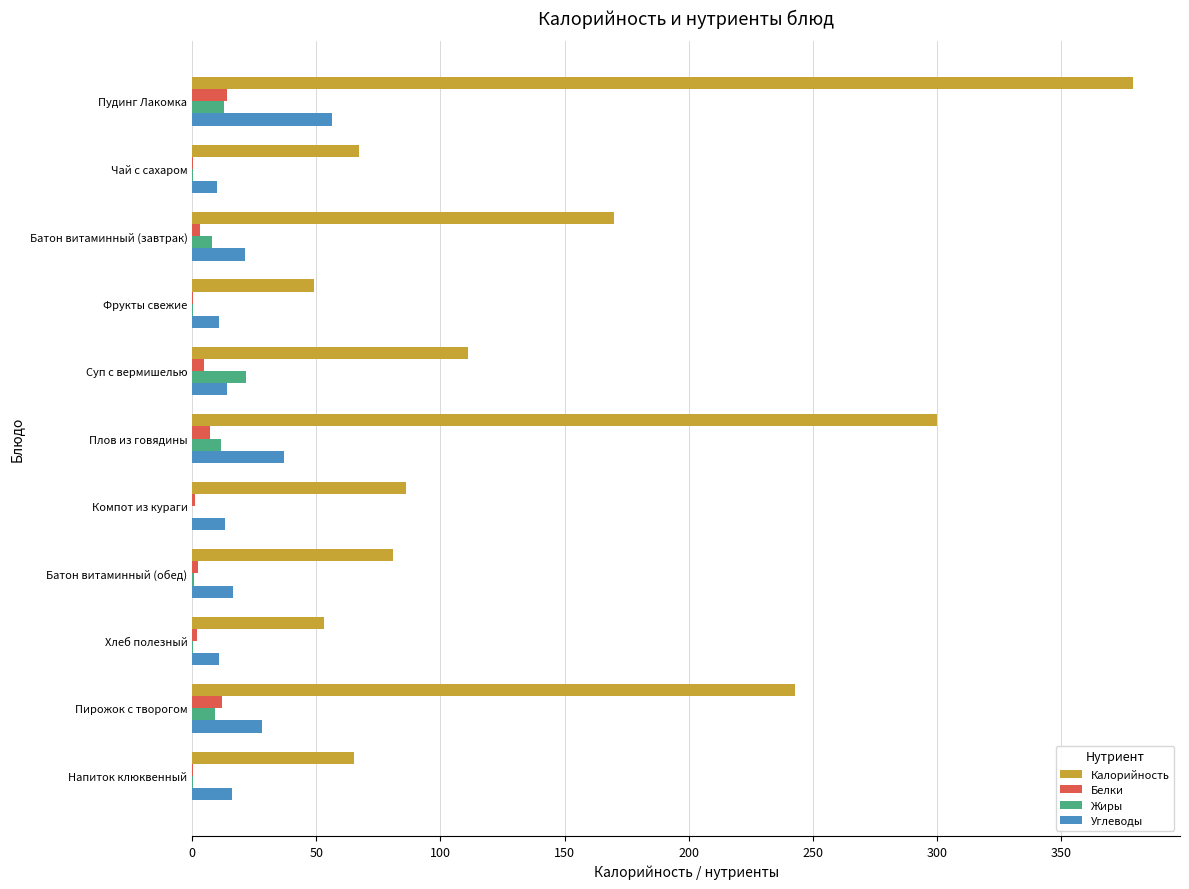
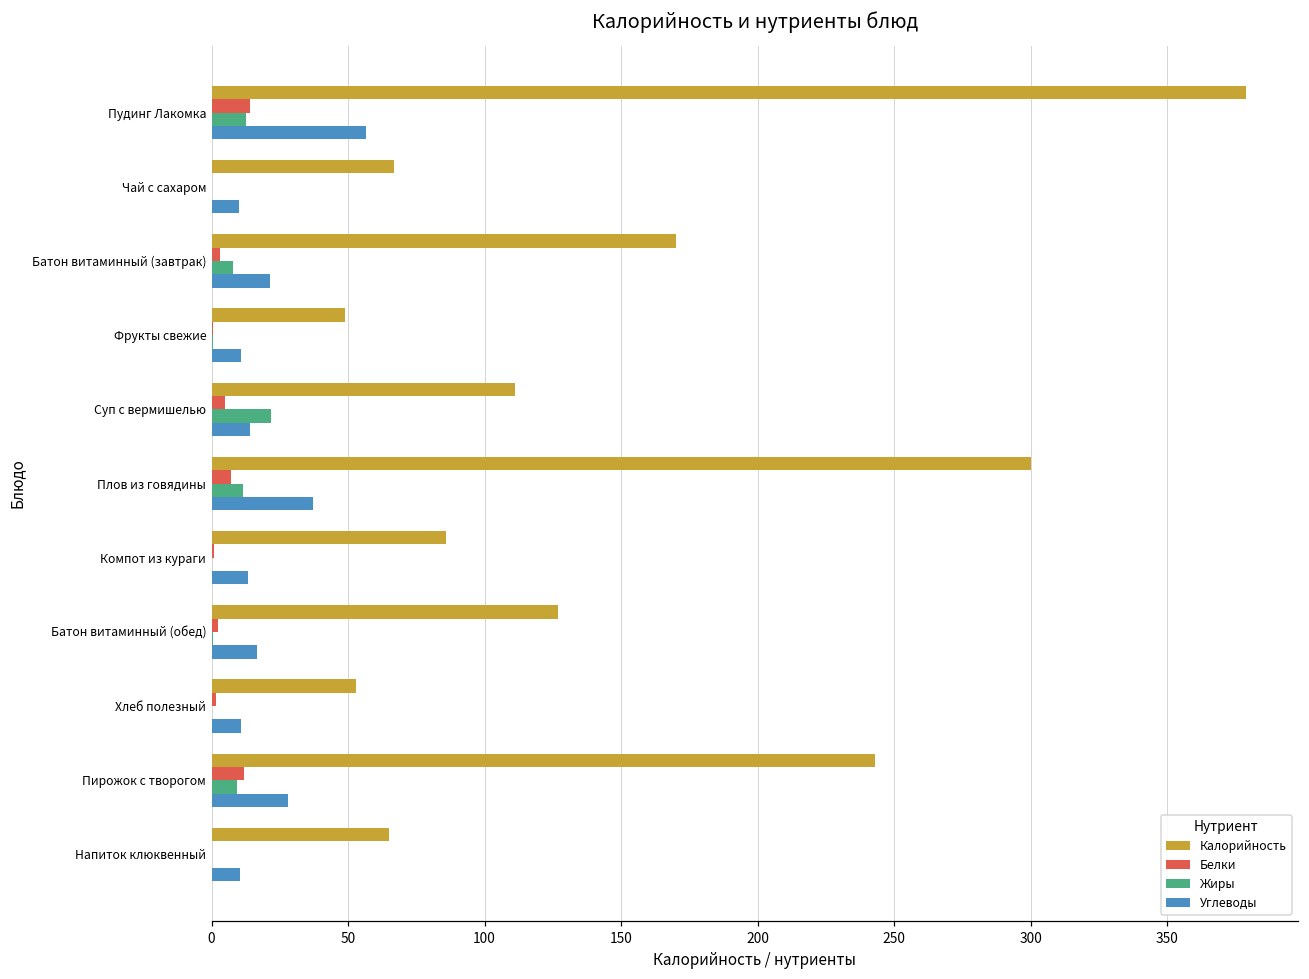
Калорийность, Батон витаминный (обед): 81 -> 127
Углеводы, Напиток клюквенный: 16 -> 11
